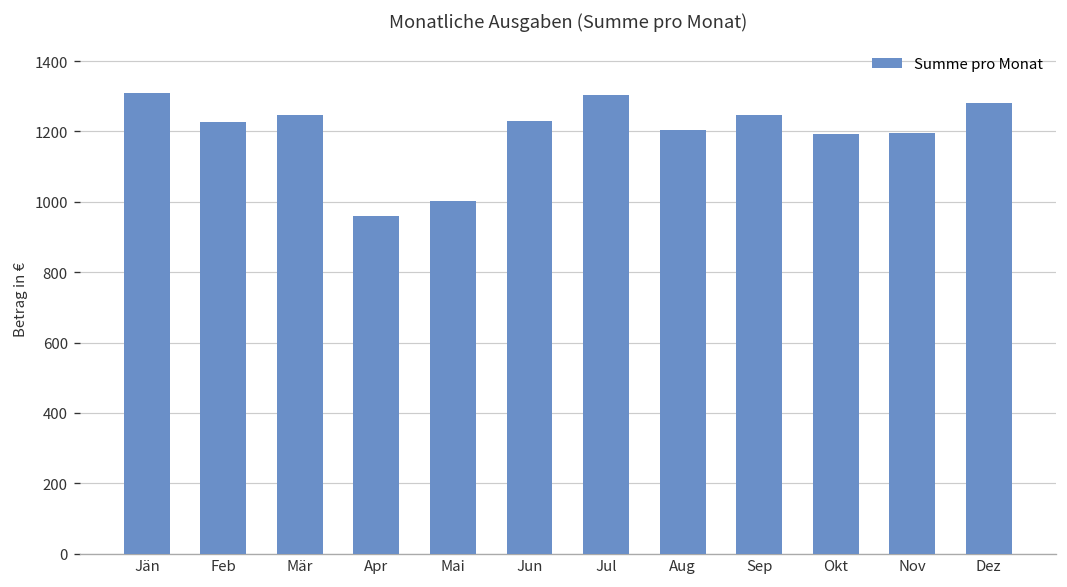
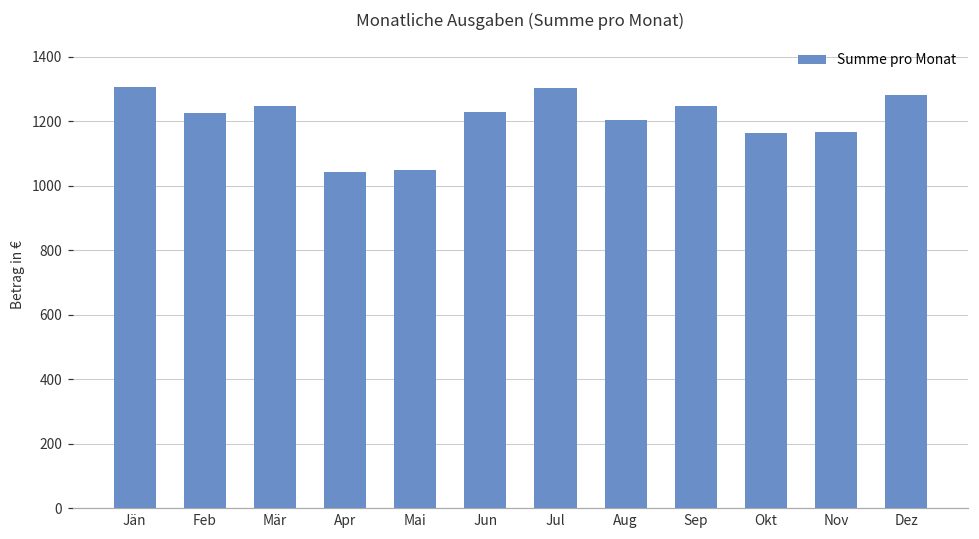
Apr: 960 -> 1040
Mai: 1000 -> 1050
Okt: 1190 -> 1160
Nov: 1200 -> 1170
